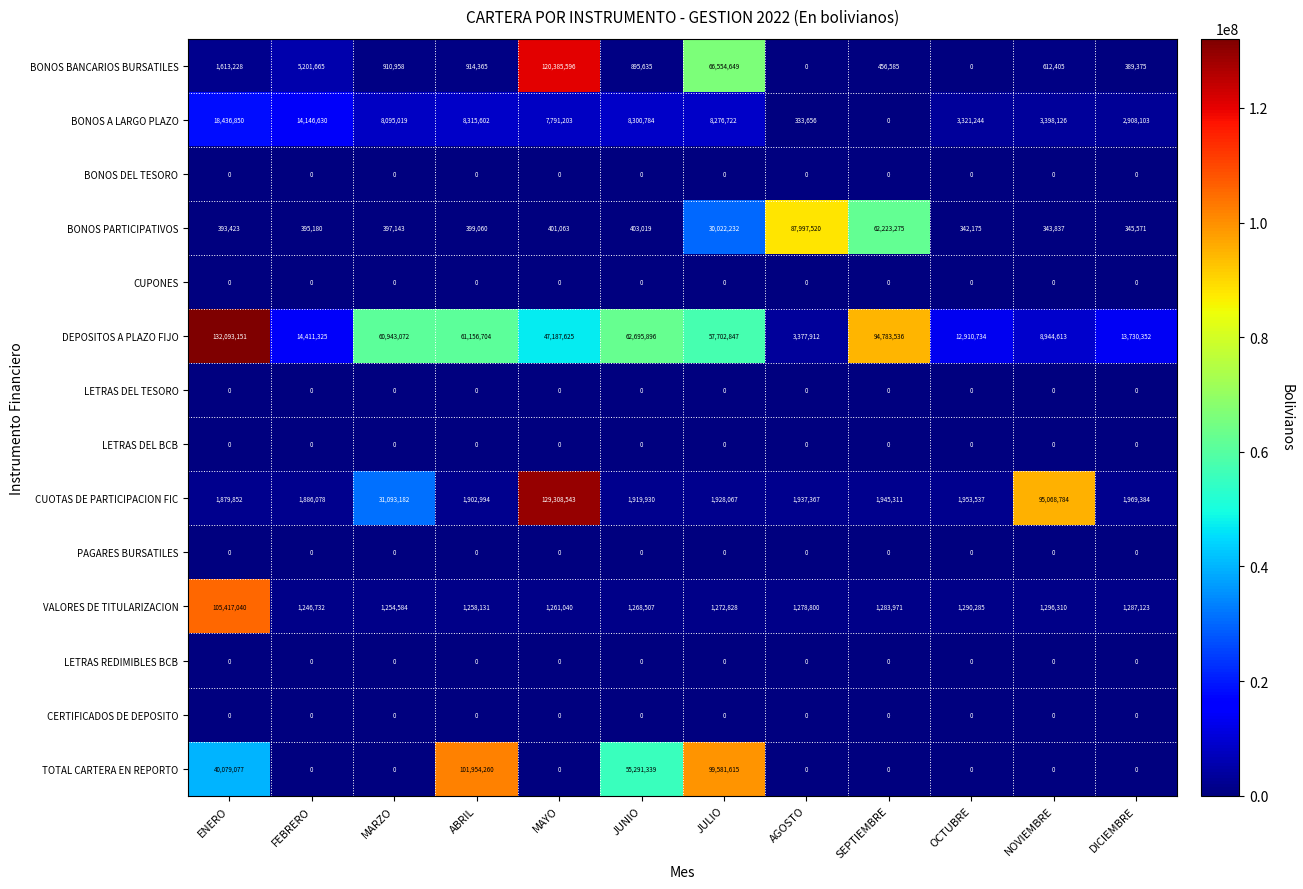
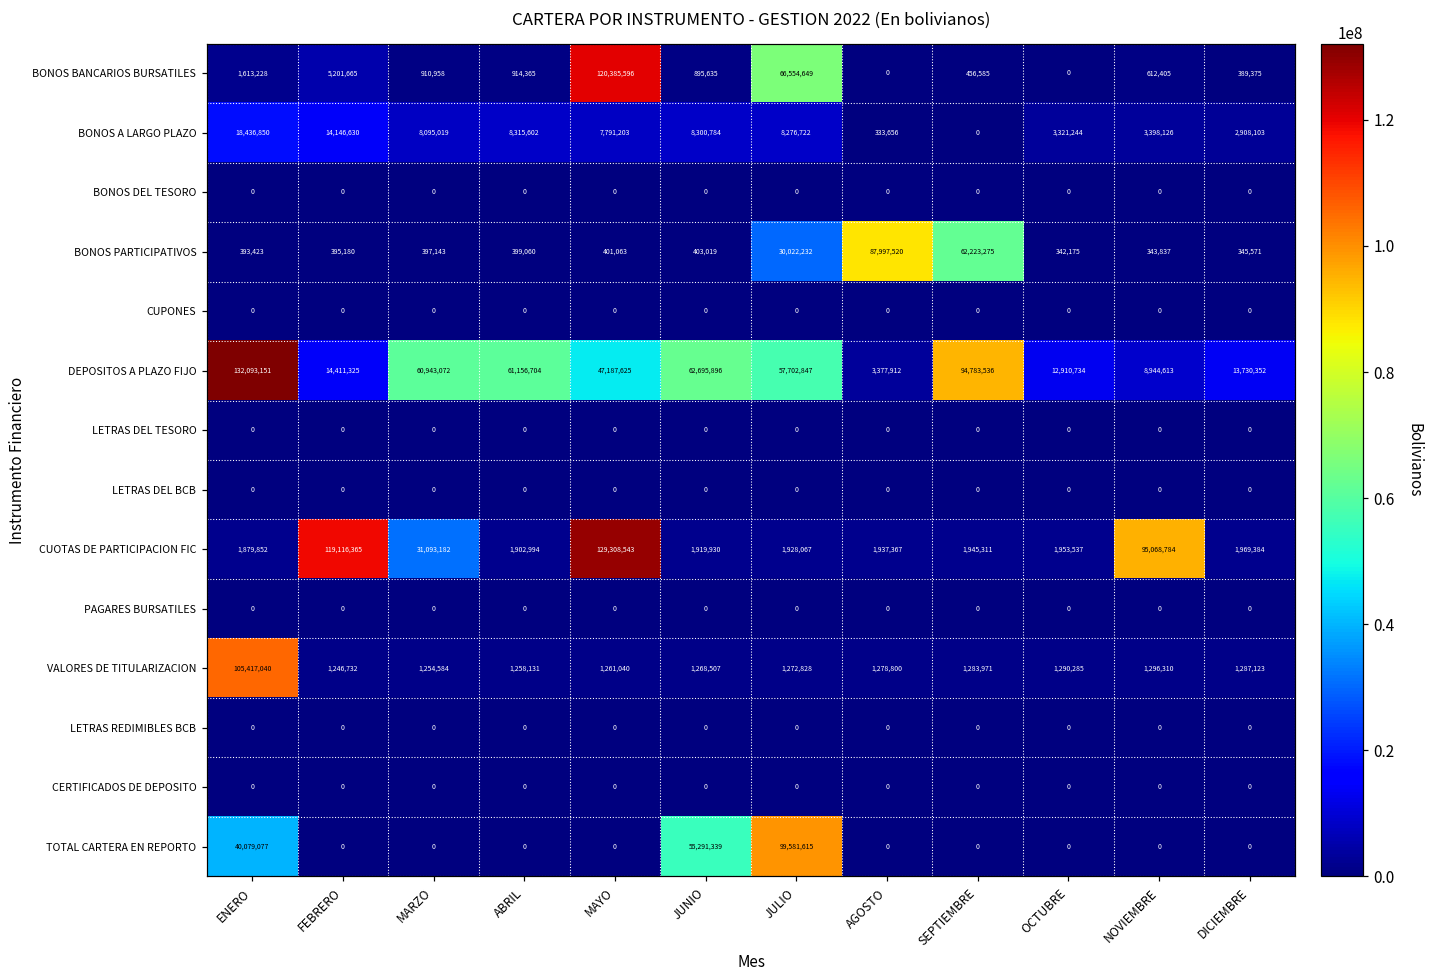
CUOTAS DE PARTICIPACION FIC, FEBRERO: 1,886,078 -> 119,116,365
TOTAL CARTERA EN REPORTO, ABRIL: 101,954,260 -> 0
